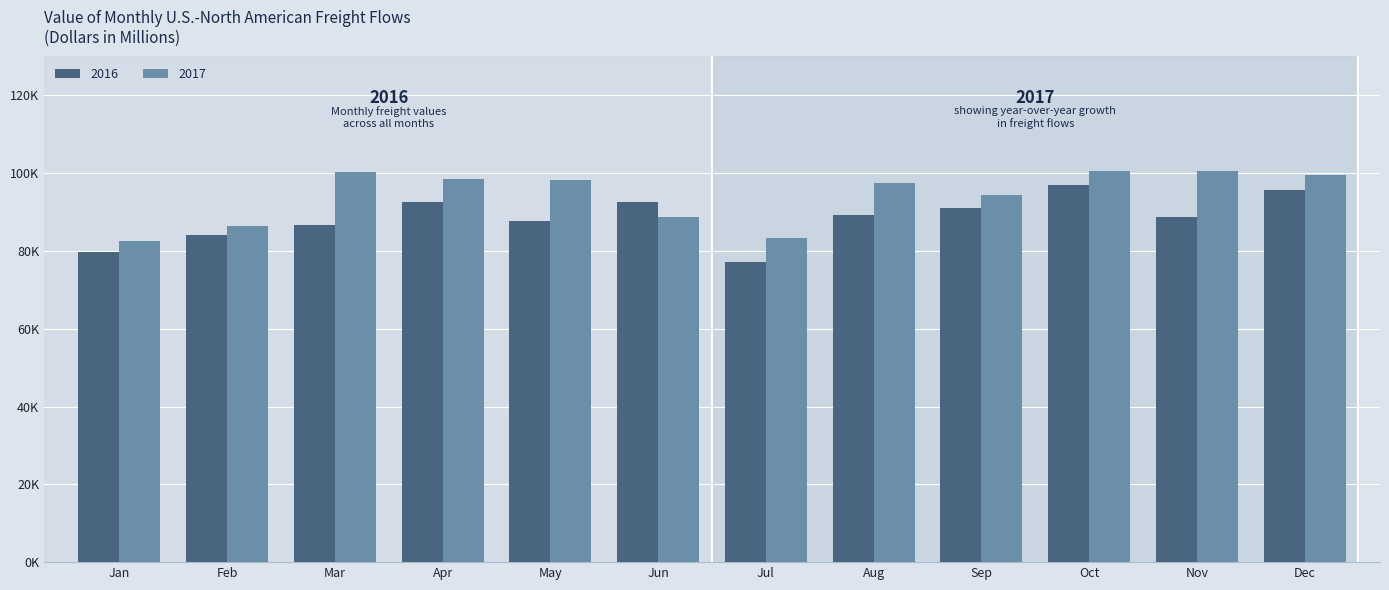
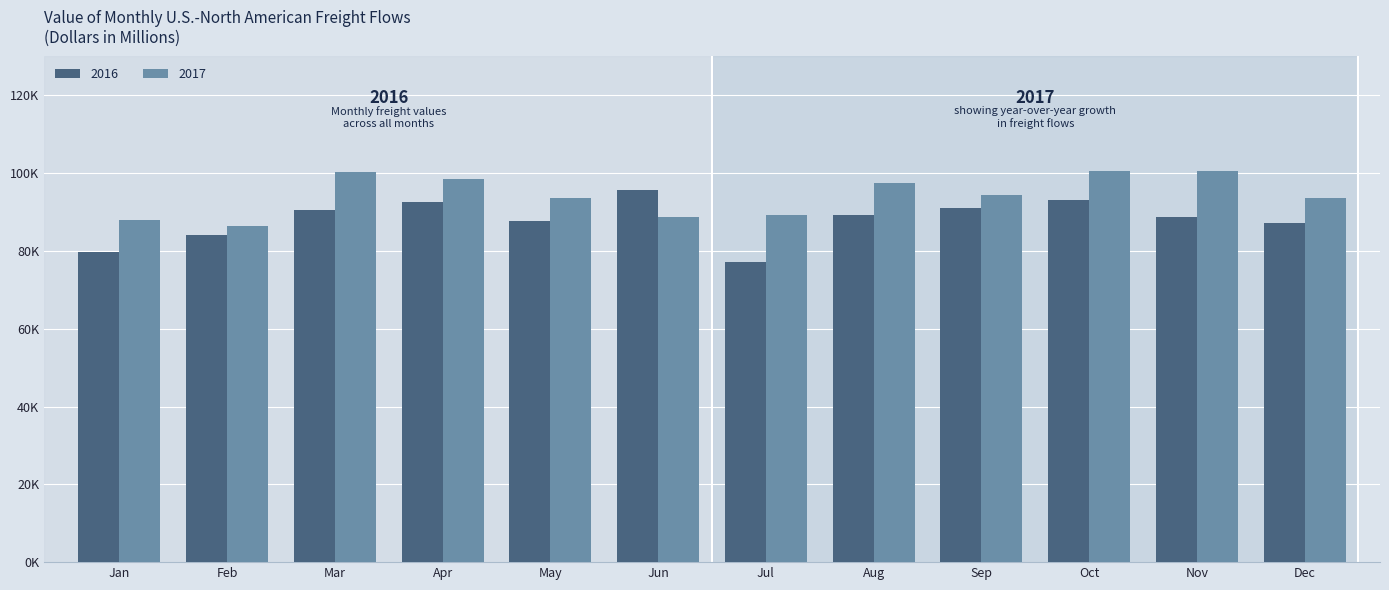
2017, Jan: 82000 -> 88000
2016, Mar: 87000 -> 90000
2017, May: 98000 -> 94000
2016, Jun: 93000 -> 96000
2017, Jul: 83000 -> 89000
2016, Oct: 97000 -> 93000
2016, Dec: 96000 -> 87000
2017, Dec: 100000 -> 94000
